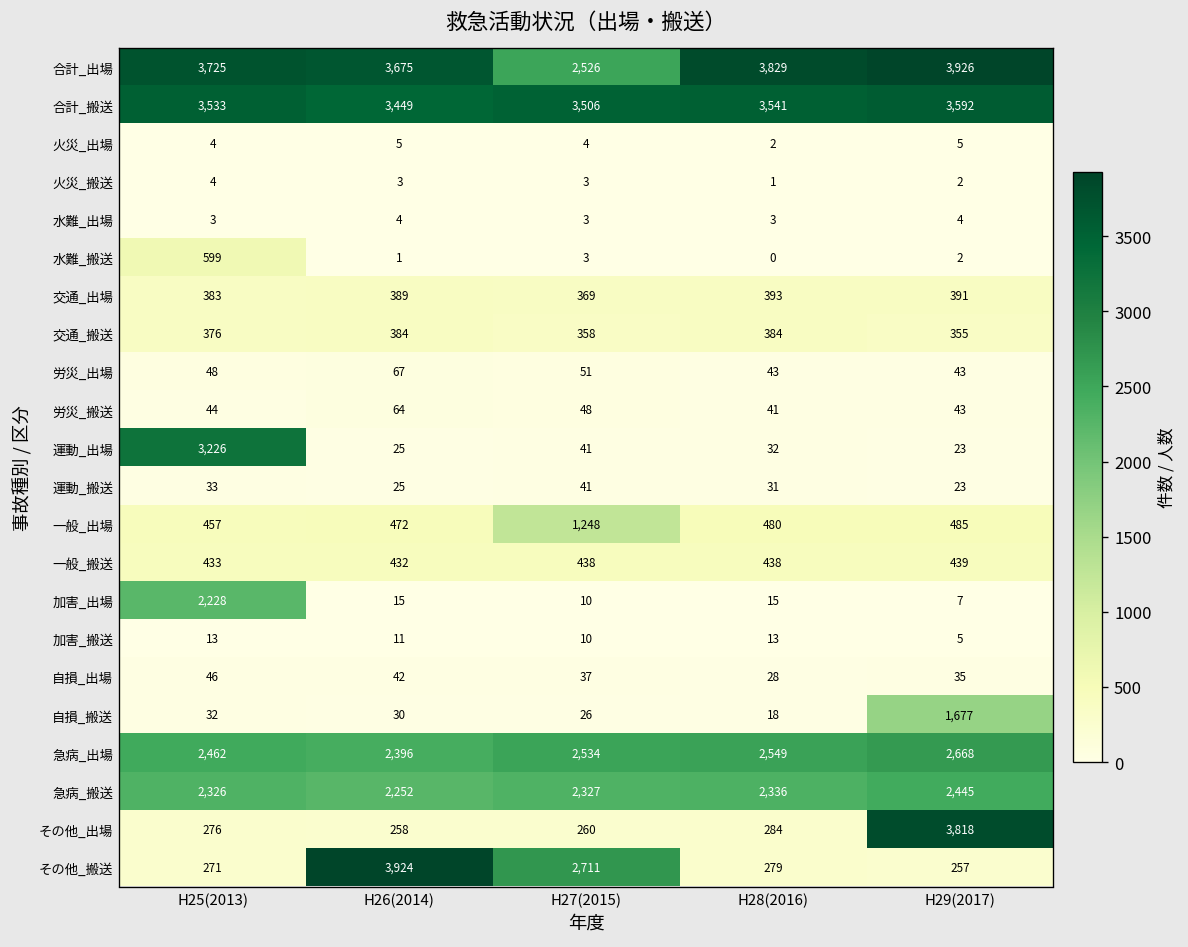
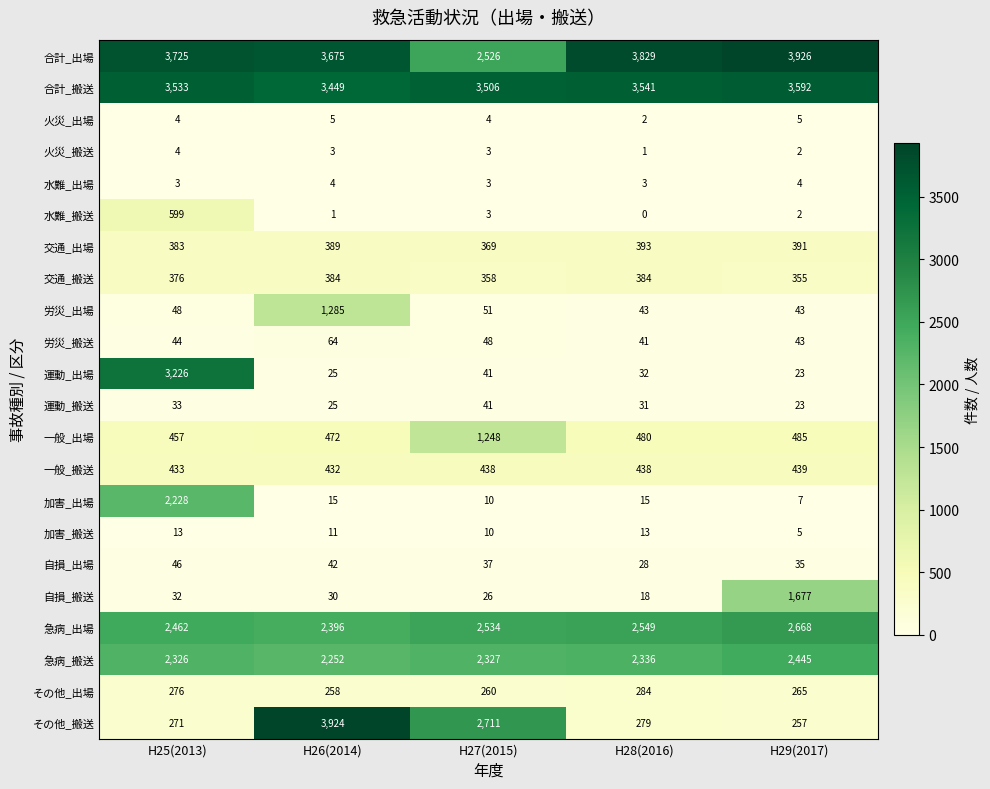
労災_出場, H26(2014): 67 -> 1,285
その他_出場, H29(2017): 3,818 -> 265
